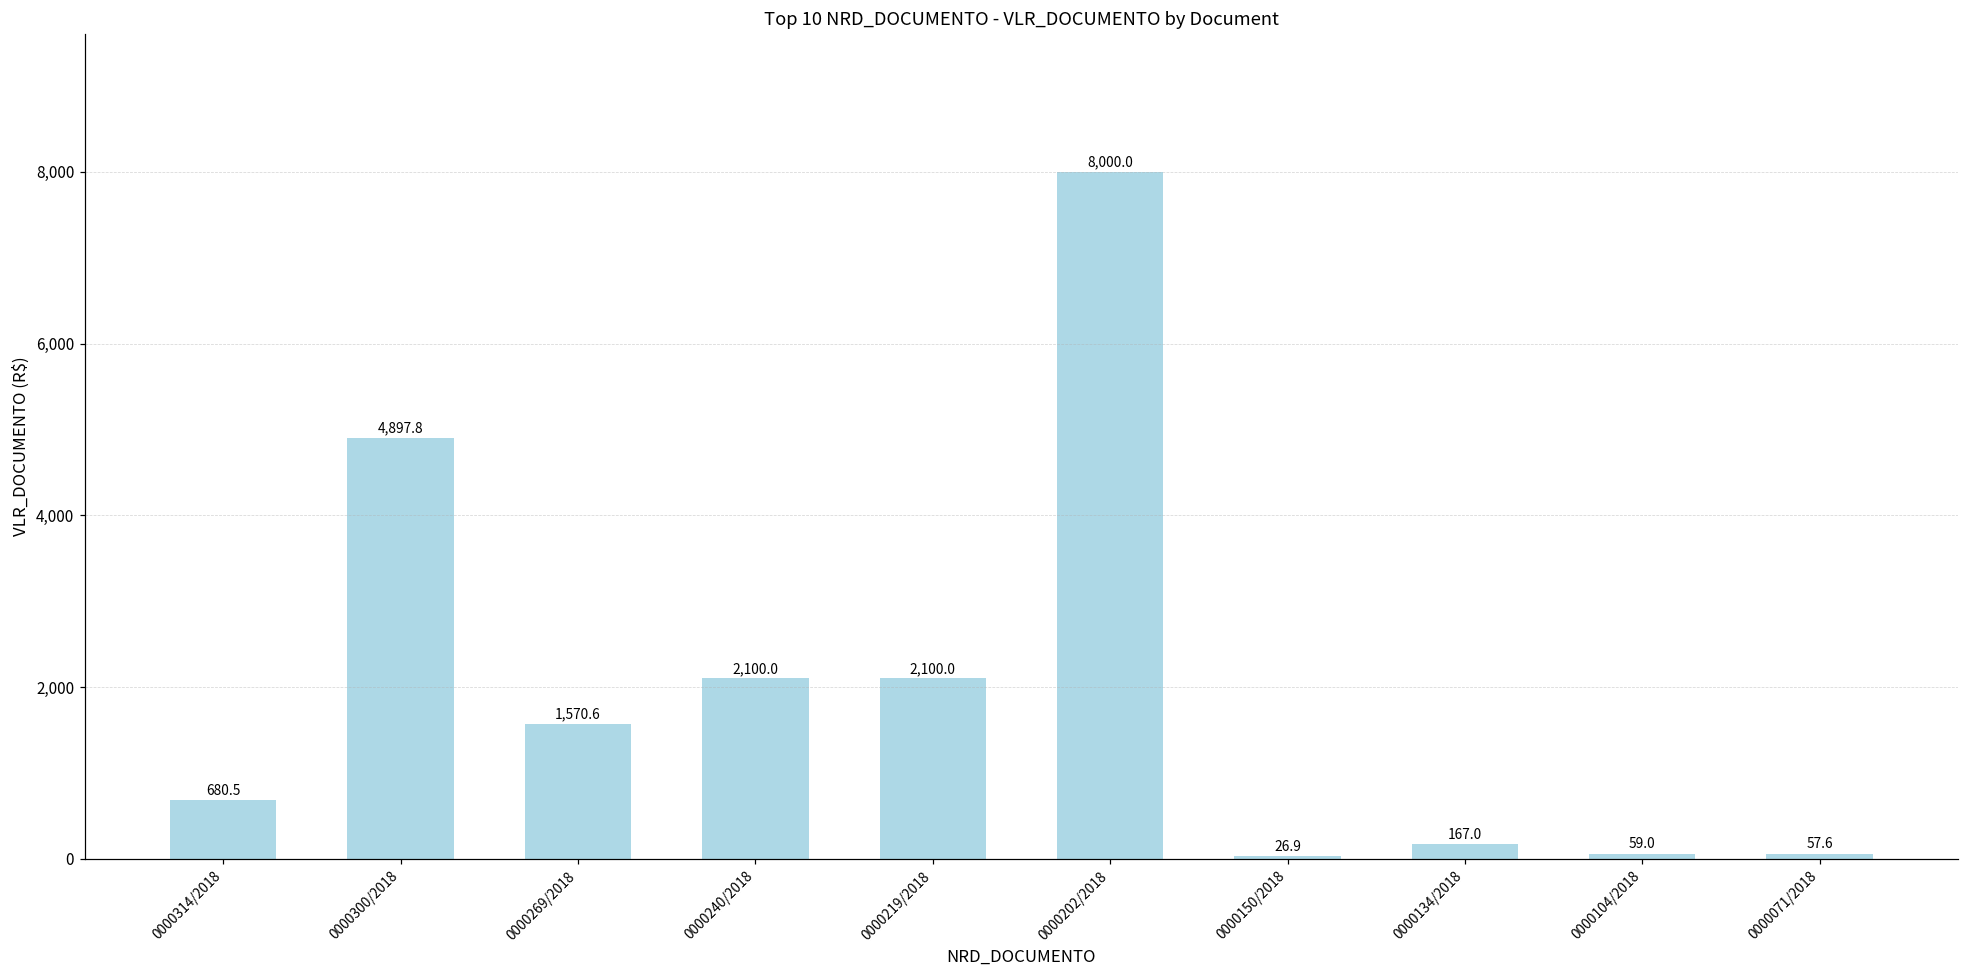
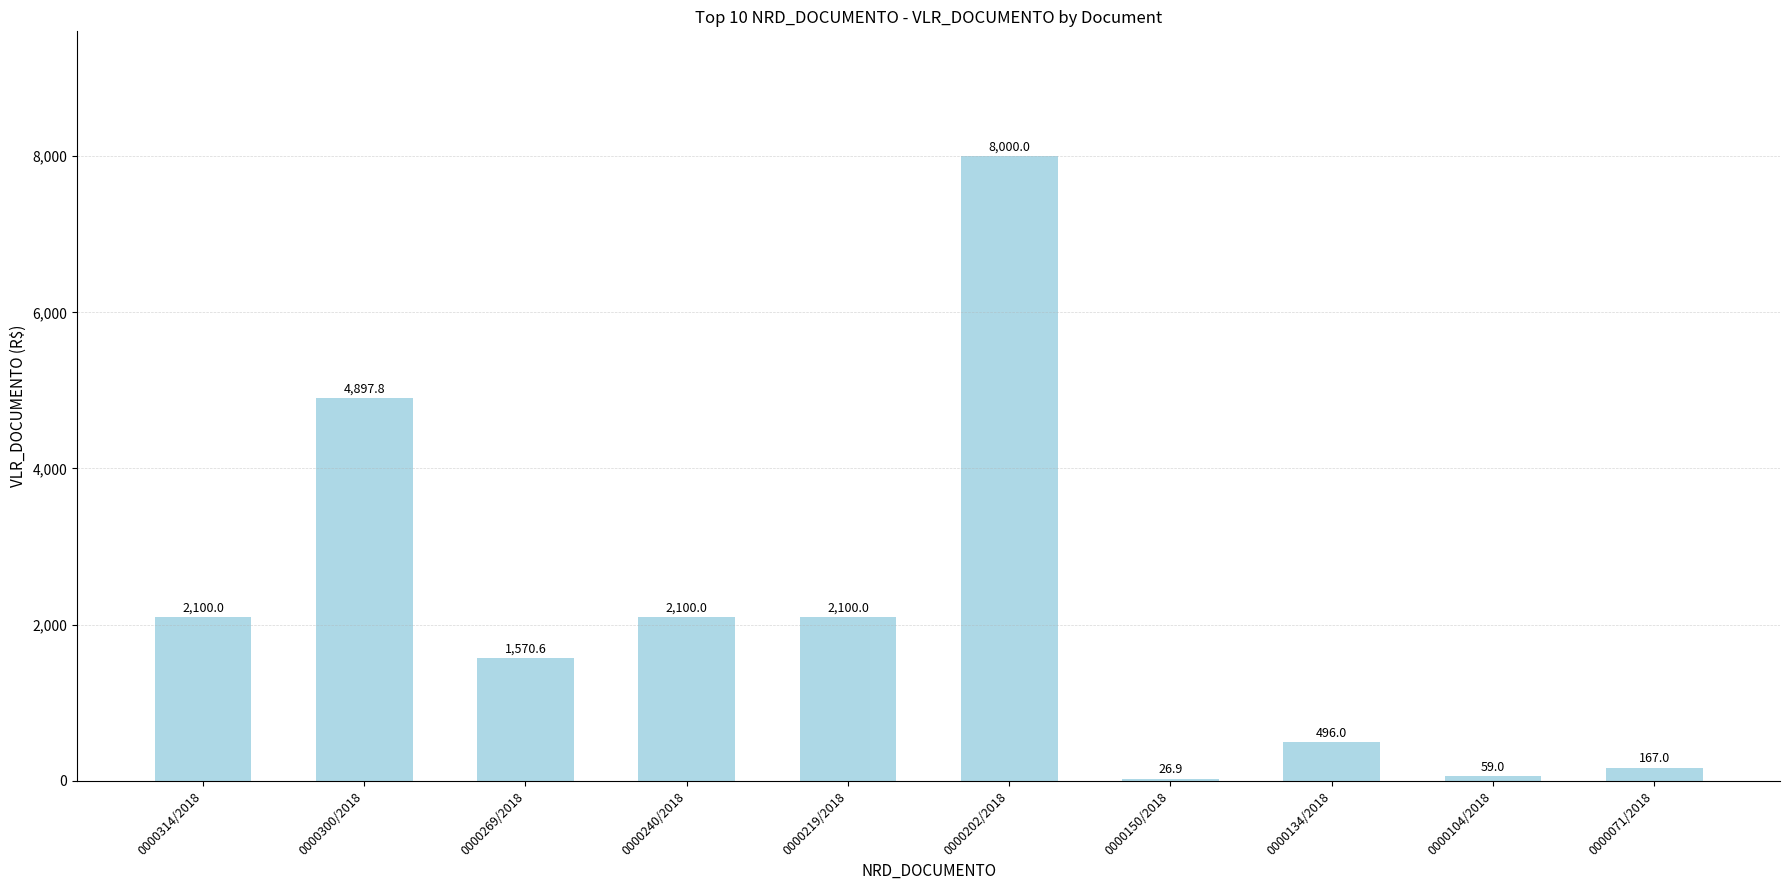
0000314/2018: 680.5 -> 2,100.0
0000134/2018: 167.0 -> 496.0
0000071/2018: 57.6 -> 167.0
